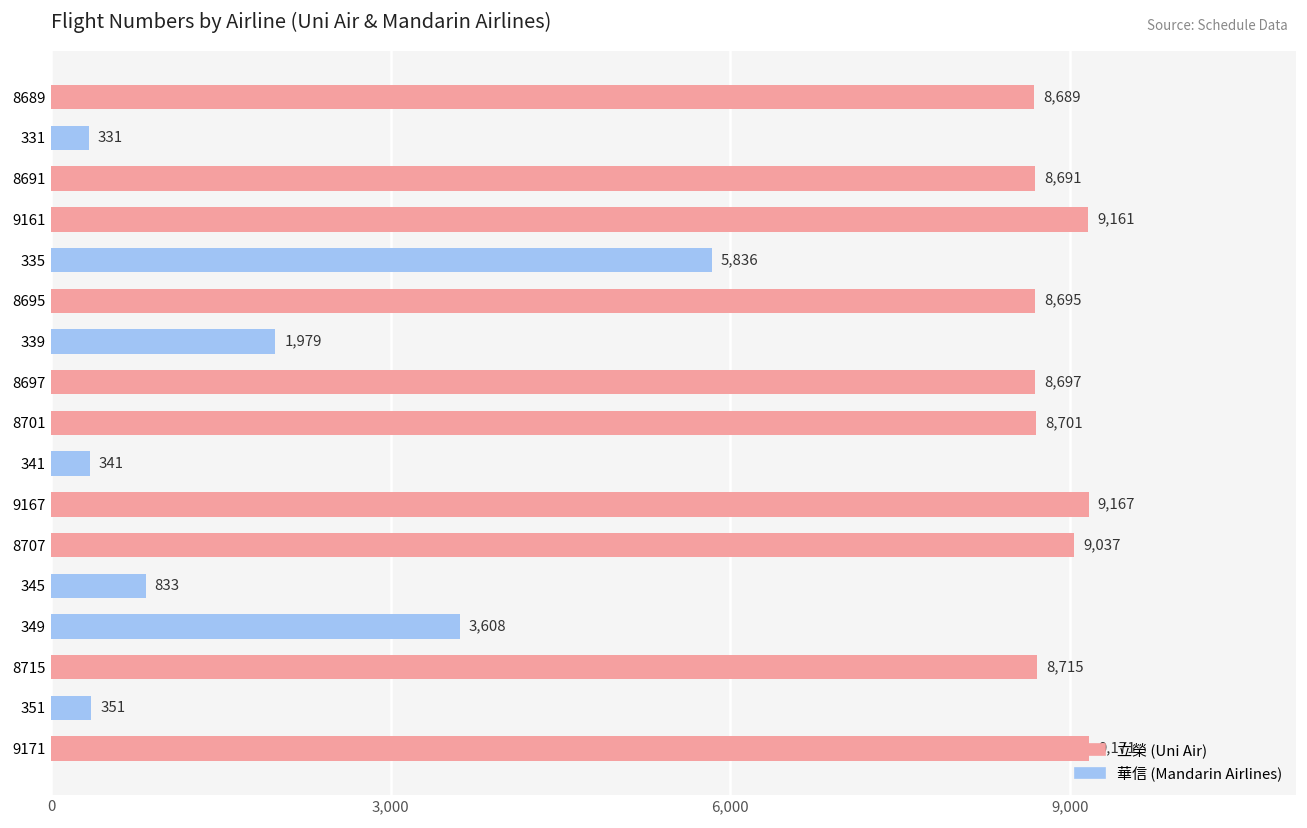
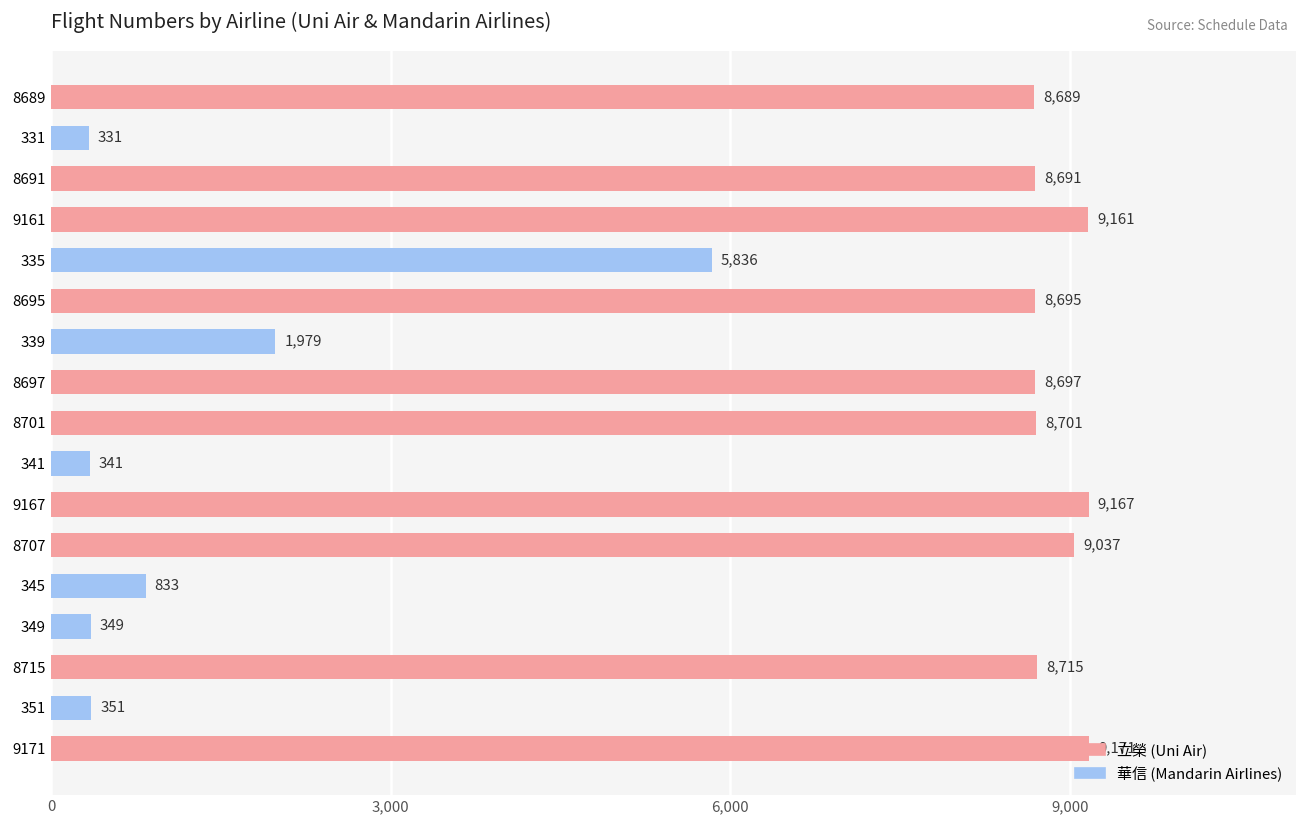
349: 3,608 -> 349
